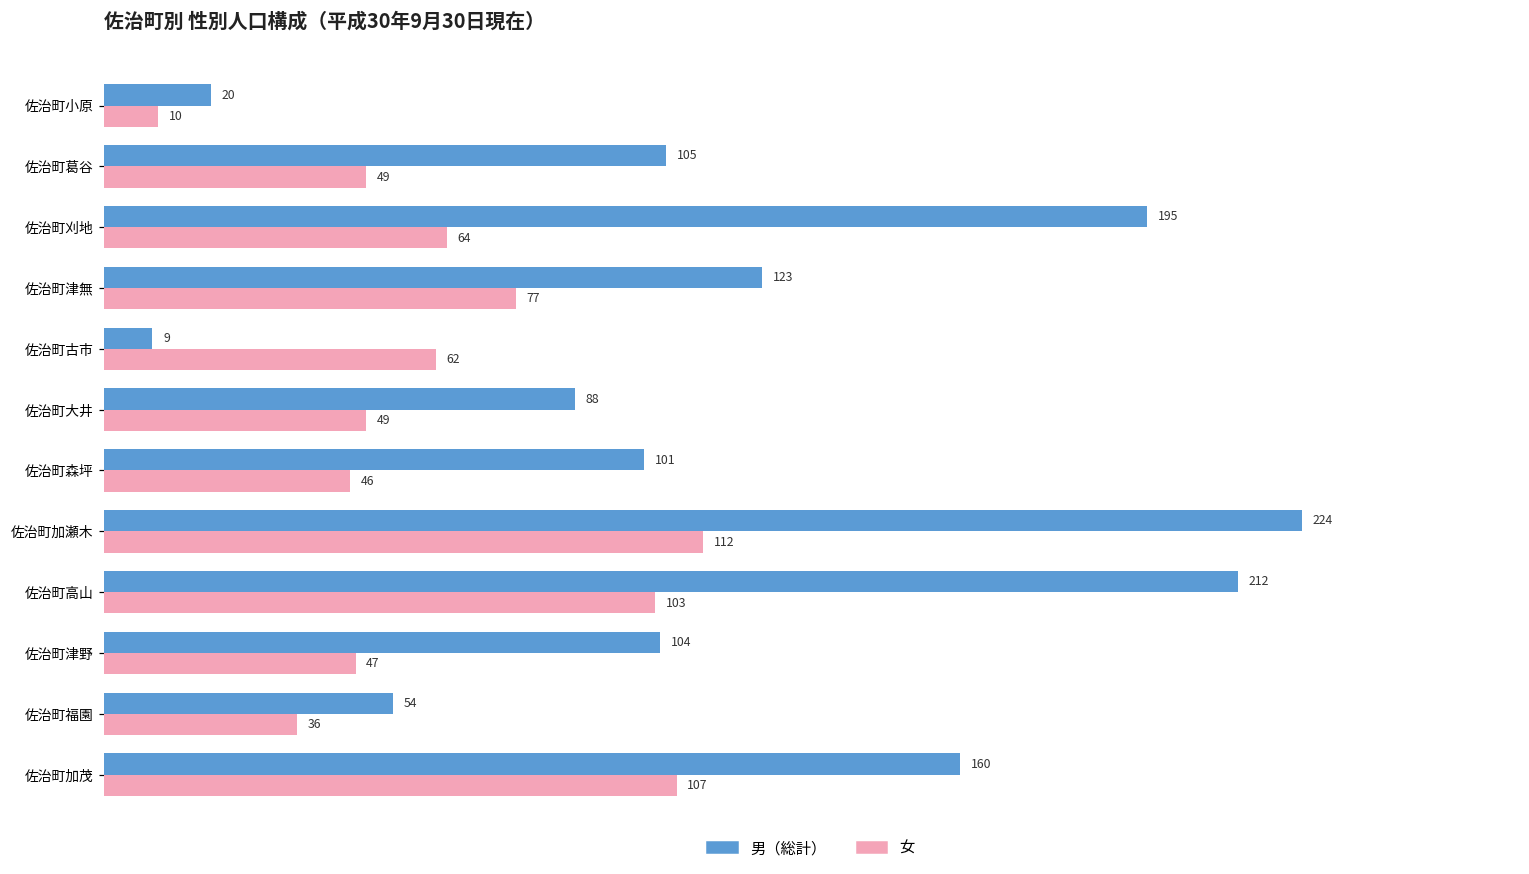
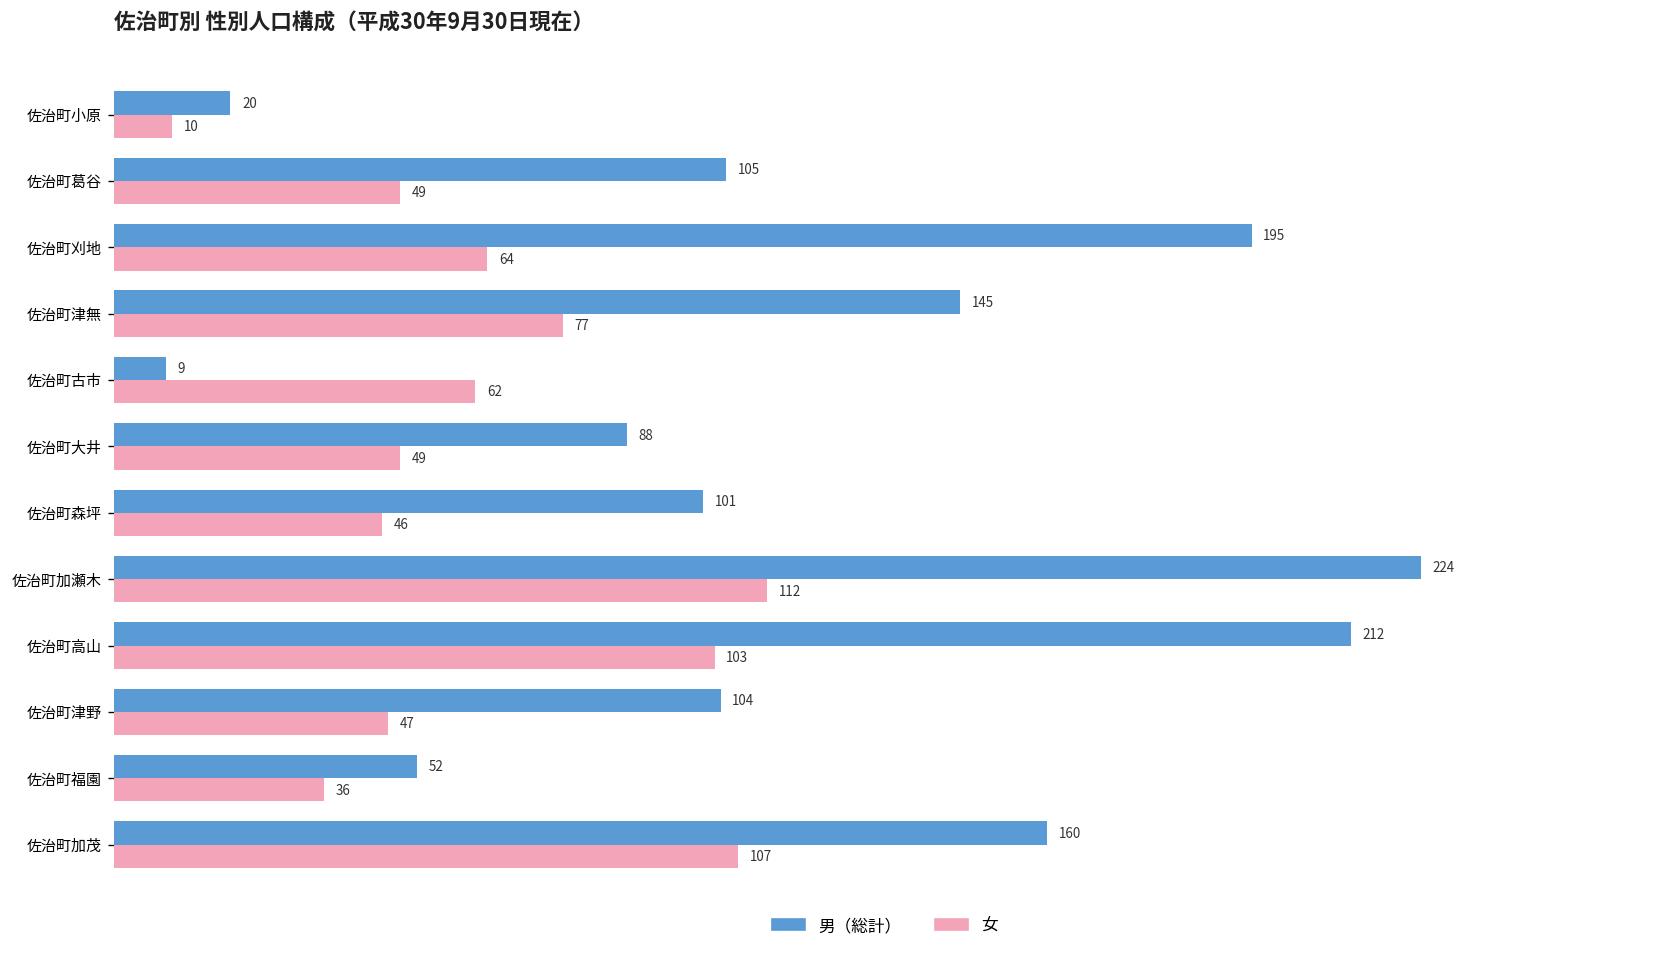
男（総計）, 佐治町津無: 123 -> 145
男（総計）, 佐治町福園: 54 -> 52
